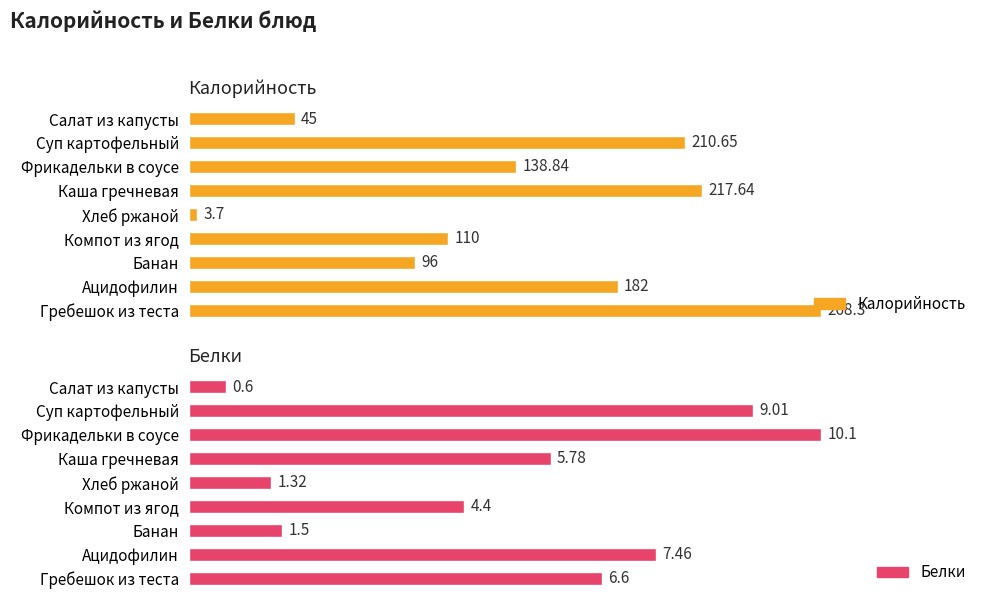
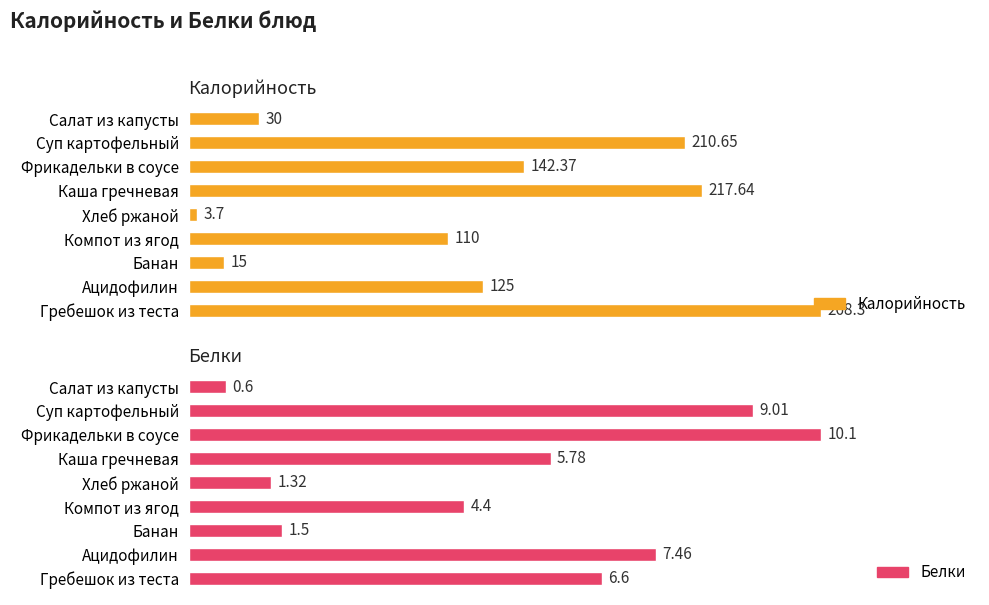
Калорийность, Салат из капусты: 45 -> 30
Калорийность, Фрикадельки в соусе: 138.84 -> 142.37
Калорийность, Банан: 96 -> 15
Калорийность, Ацидофилин: 182 -> 125
